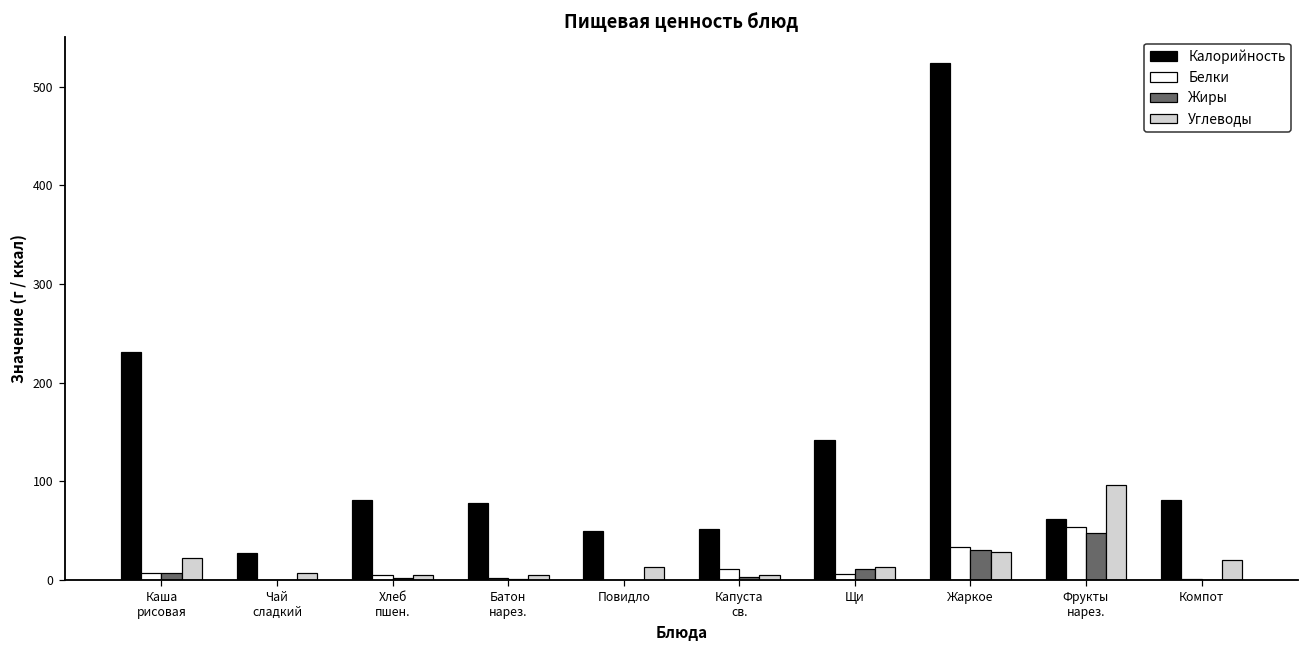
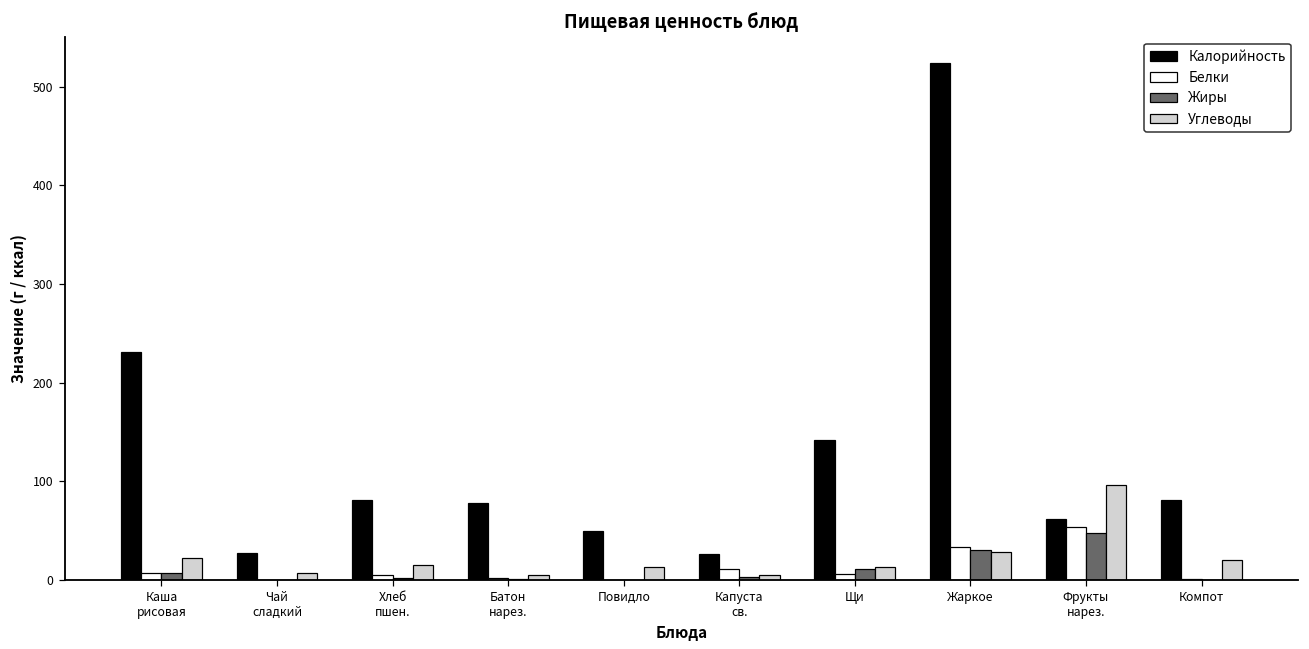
Углеводы, Хлеб пшен.: 10 -> 20
Калорийность, Капуста св.: 50 -> 30
